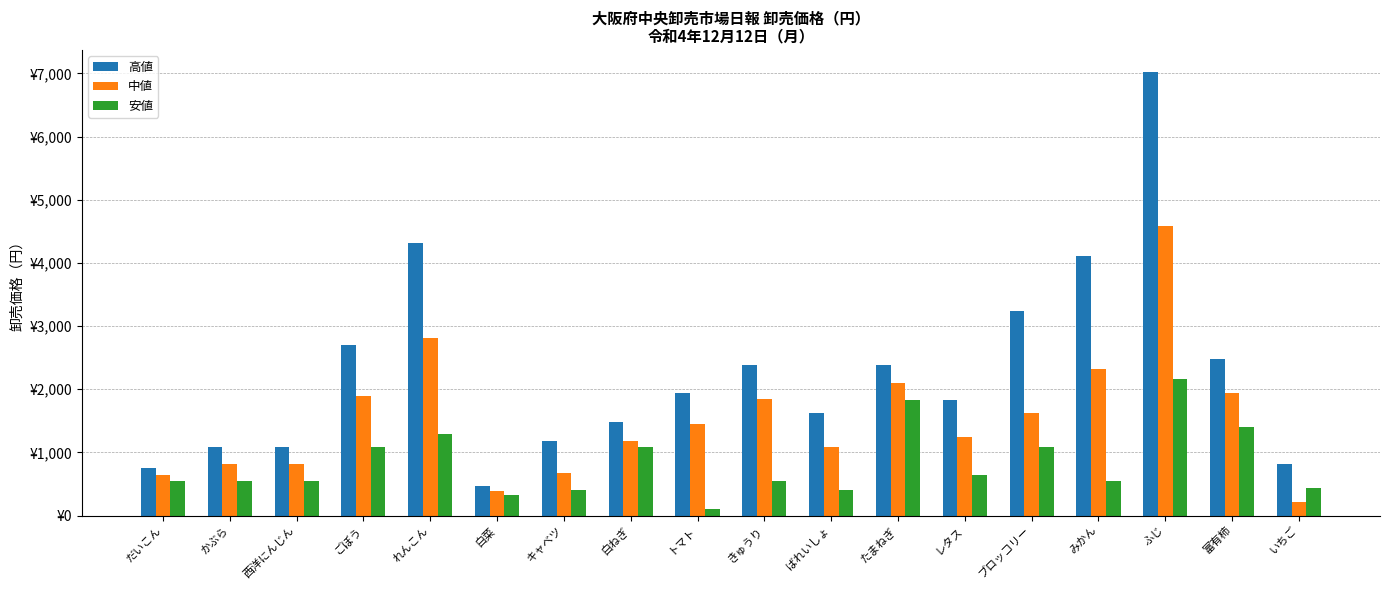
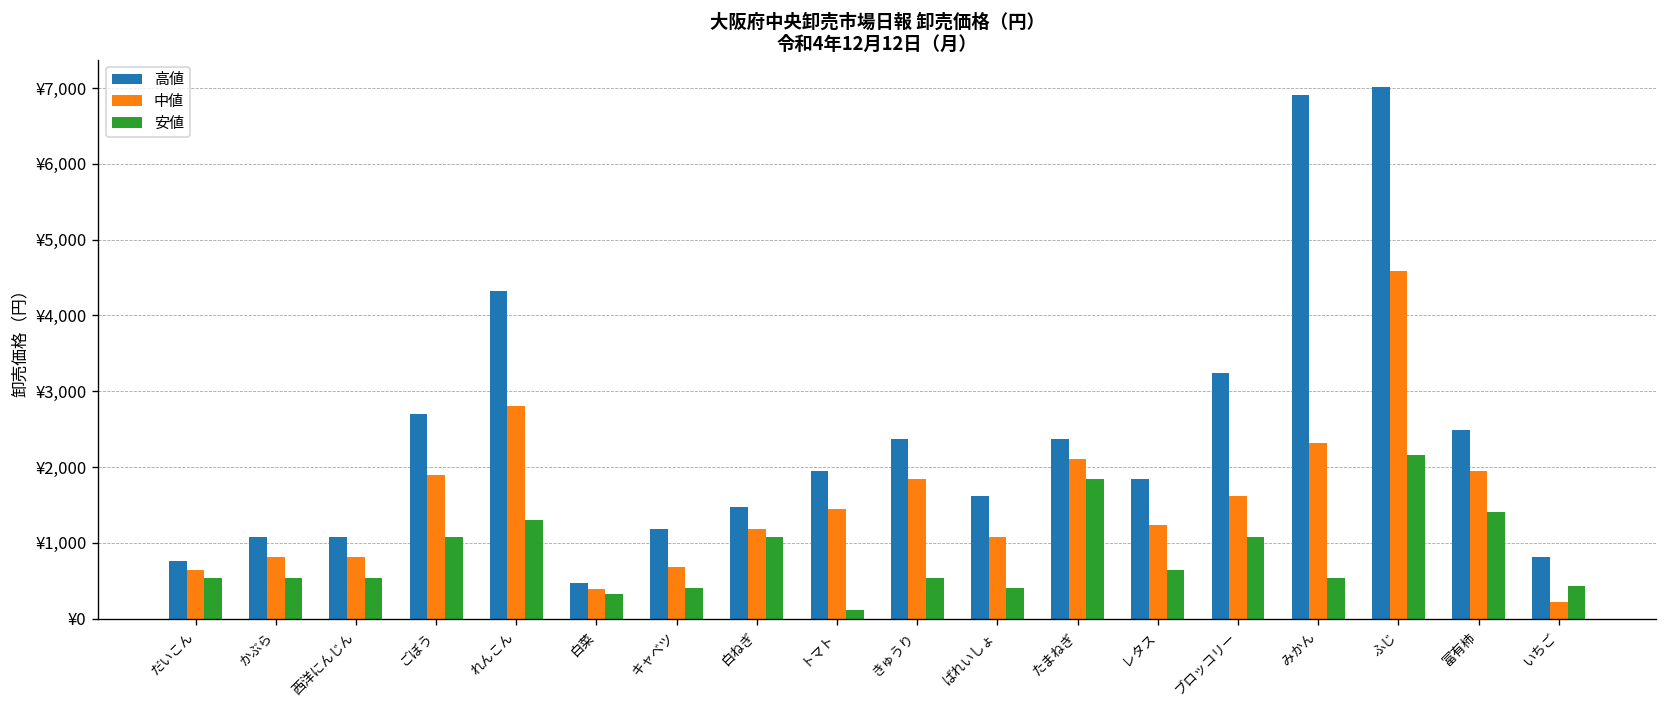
高値, みかん: ¥4,100 -> ¥6,900
